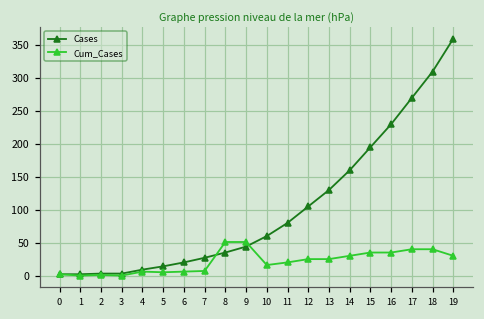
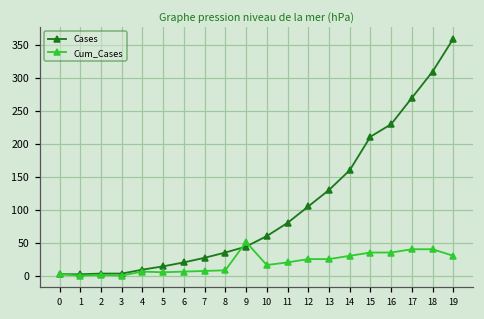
Cum_Cases, 8: 50 -> 10
Cases, 15: 200 -> 210
